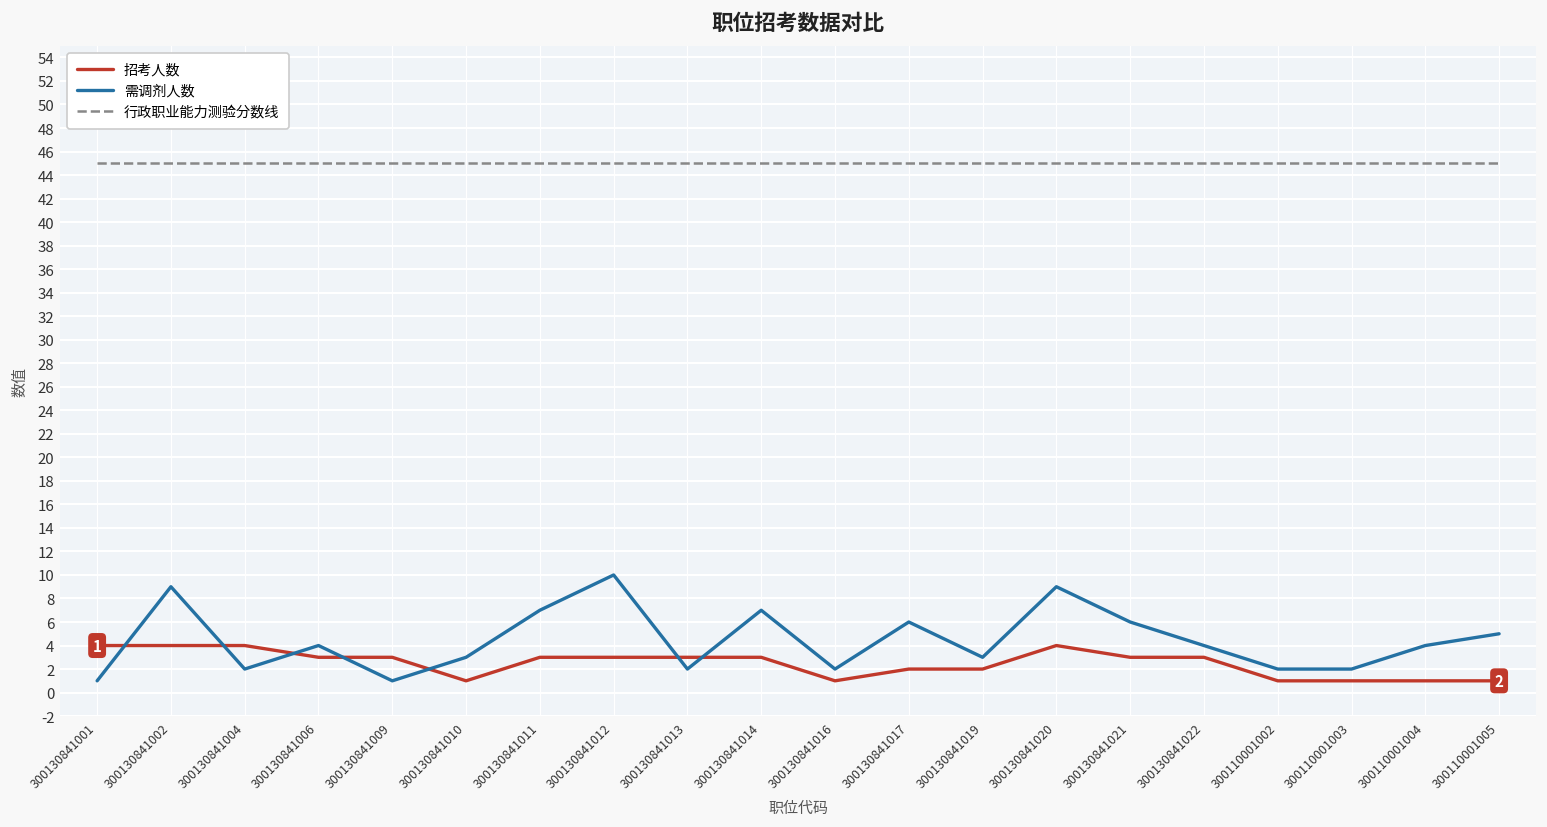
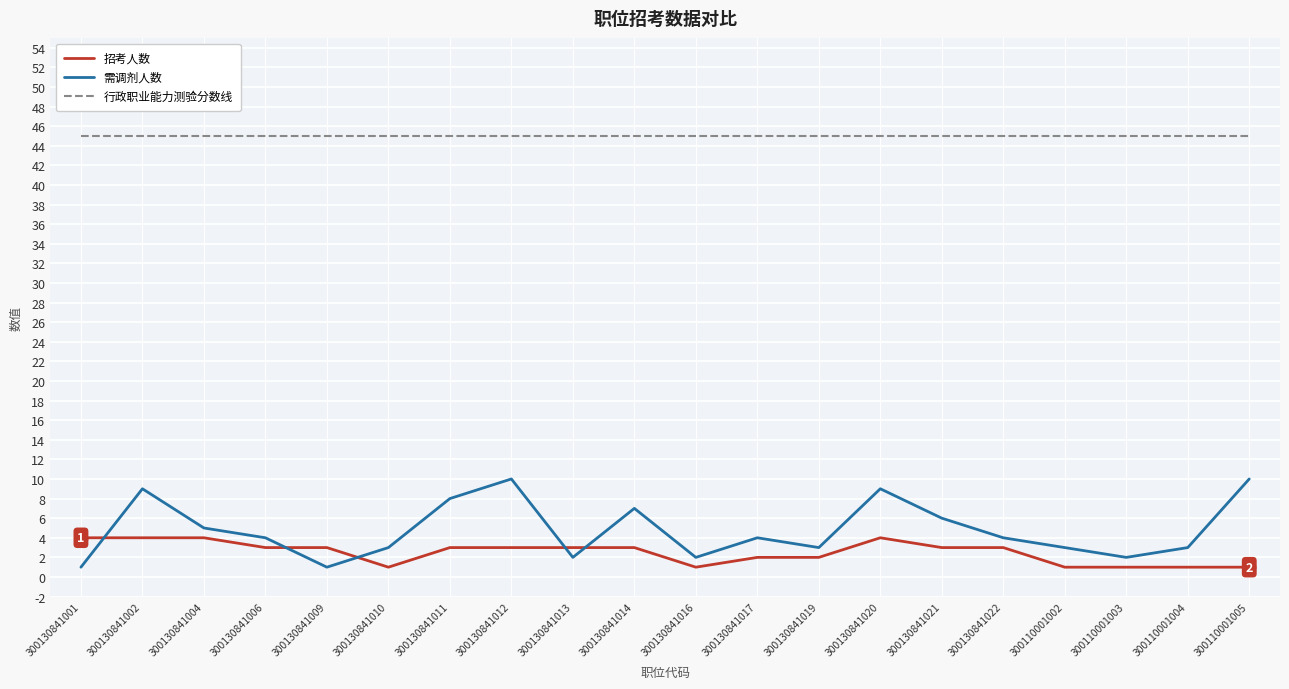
需调剂人数, 300130841004: 2 -> 5
需调剂人数, 300130841011: 7 -> 8
需调剂人数, 300130841017: 6 -> 4
需调剂人数, 300110001002: 2 -> 3
需调剂人数, 300110001004: 4 -> 3
需调剂人数, 300110001005: 5 -> 10
